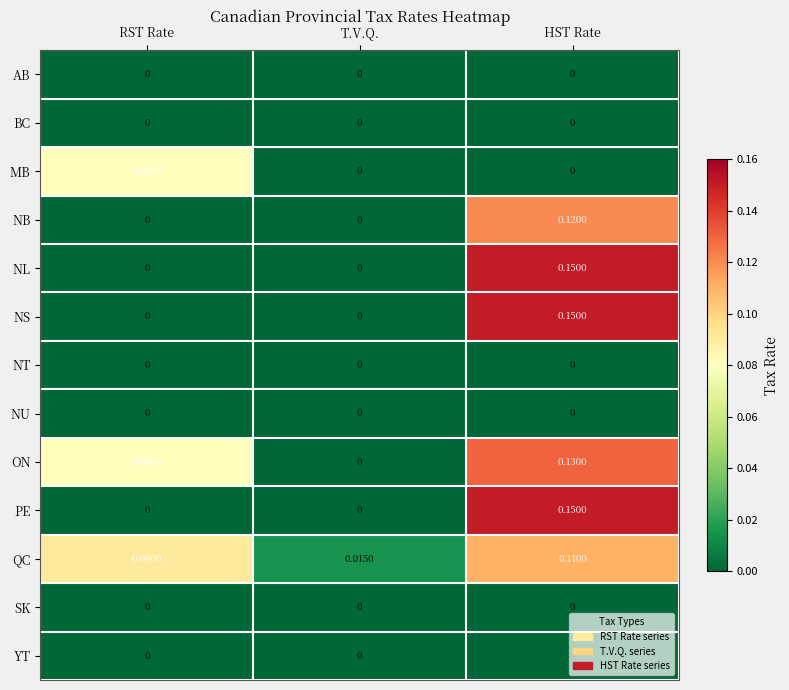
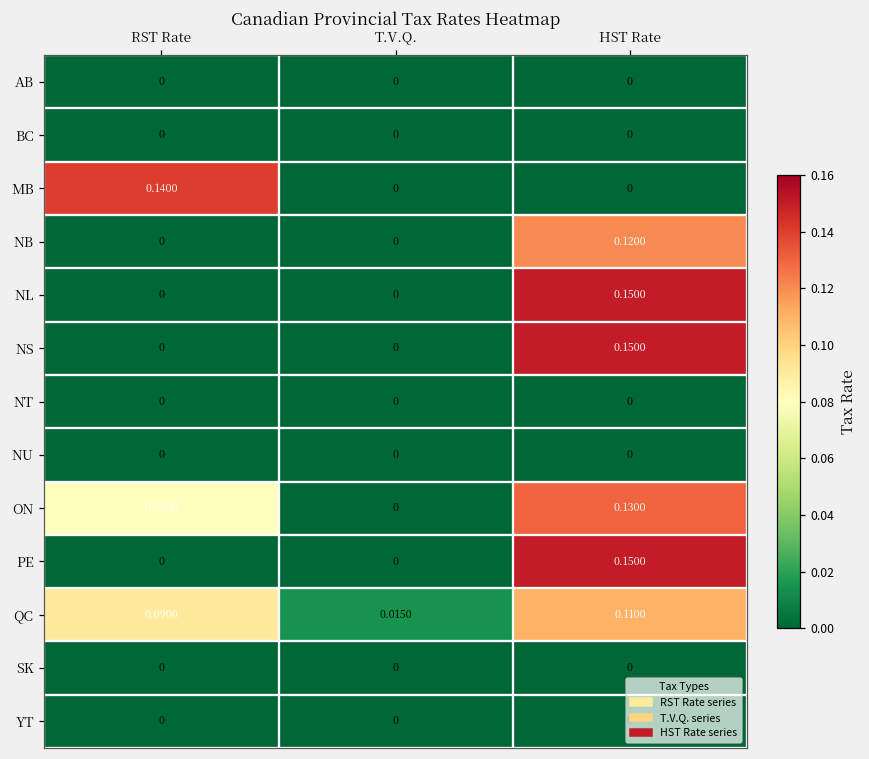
MB, RST Rate: 0.0800 -> 0.1400
